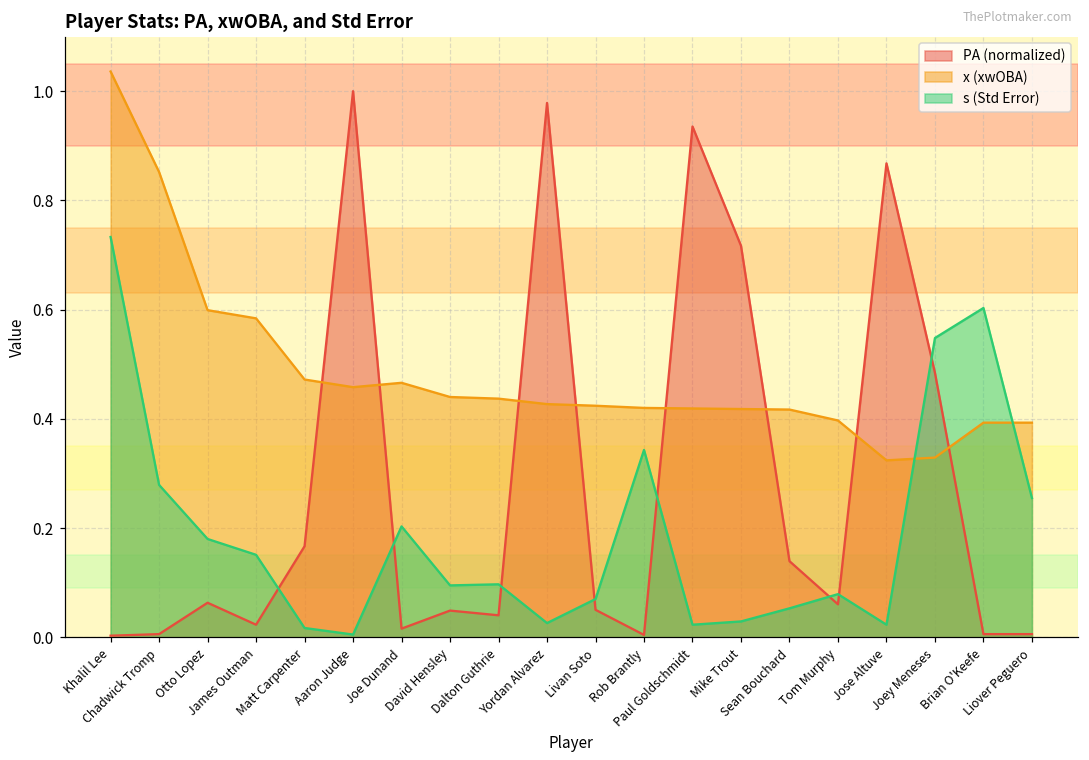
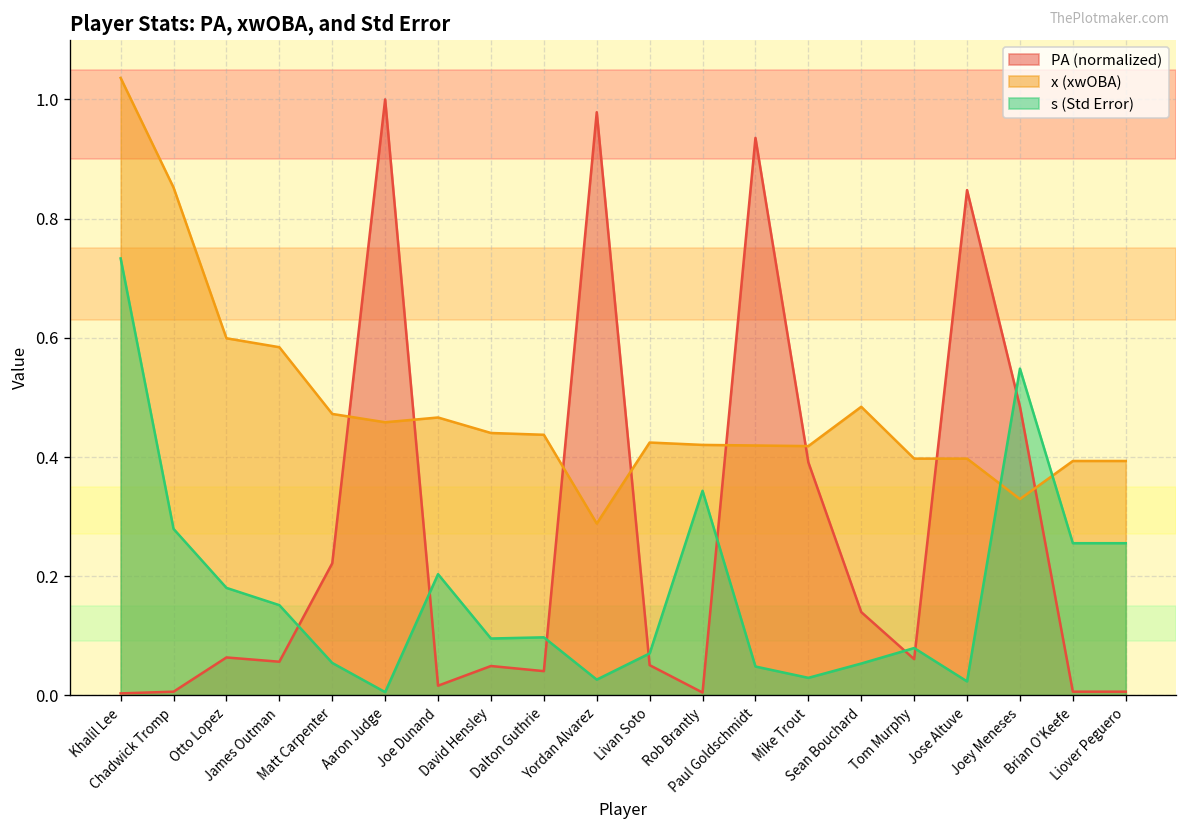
PA (normalized), James Outman: 0.02 -> 0.06
PA (normalized), Matt Carpenter: 0.17 -> 0.22
s (Std Error), Matt Carpenter: 0.02 -> 0.05
x (xwOBA), Yordan Alvarez: 0.43 -> 0.29
s (Std Error), Paul Goldschmidt: 0.02 -> 0.05
PA (normalized), Mike Trout: 0.72 -> 0.39
x (xwOBA), Sean Bouchard: 0.42 -> 0.48
PA (normalized), Jose Altuve: 0.87 -> 0.85
x (xwOBA), Jose Altuve: 0.32 -> 0.40
s (Std Error), Brian O'Keefe: 0.60 -> 0.26
